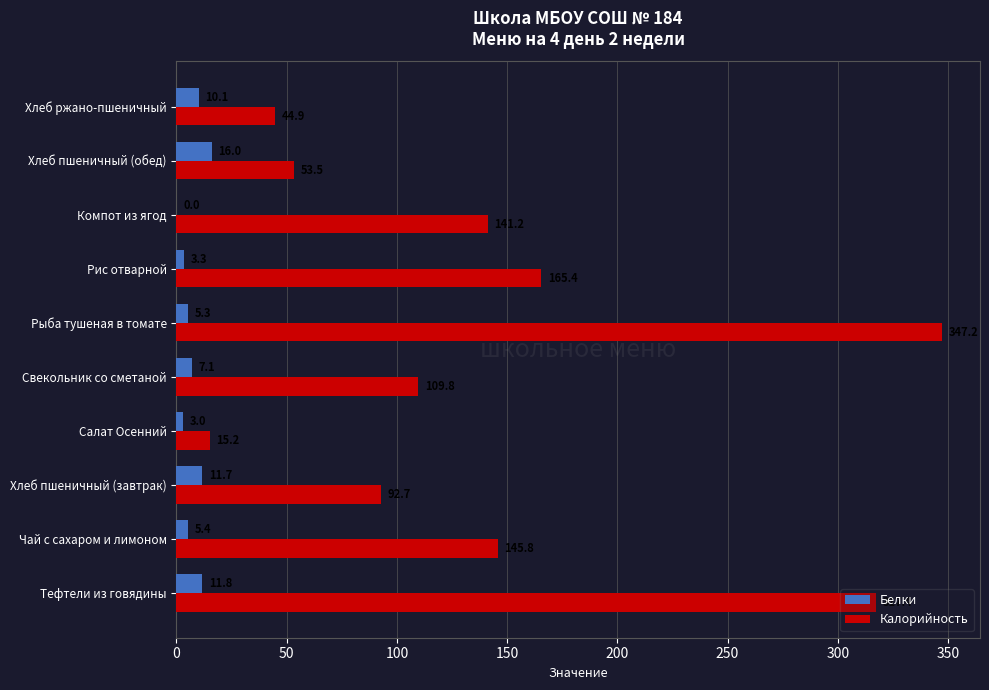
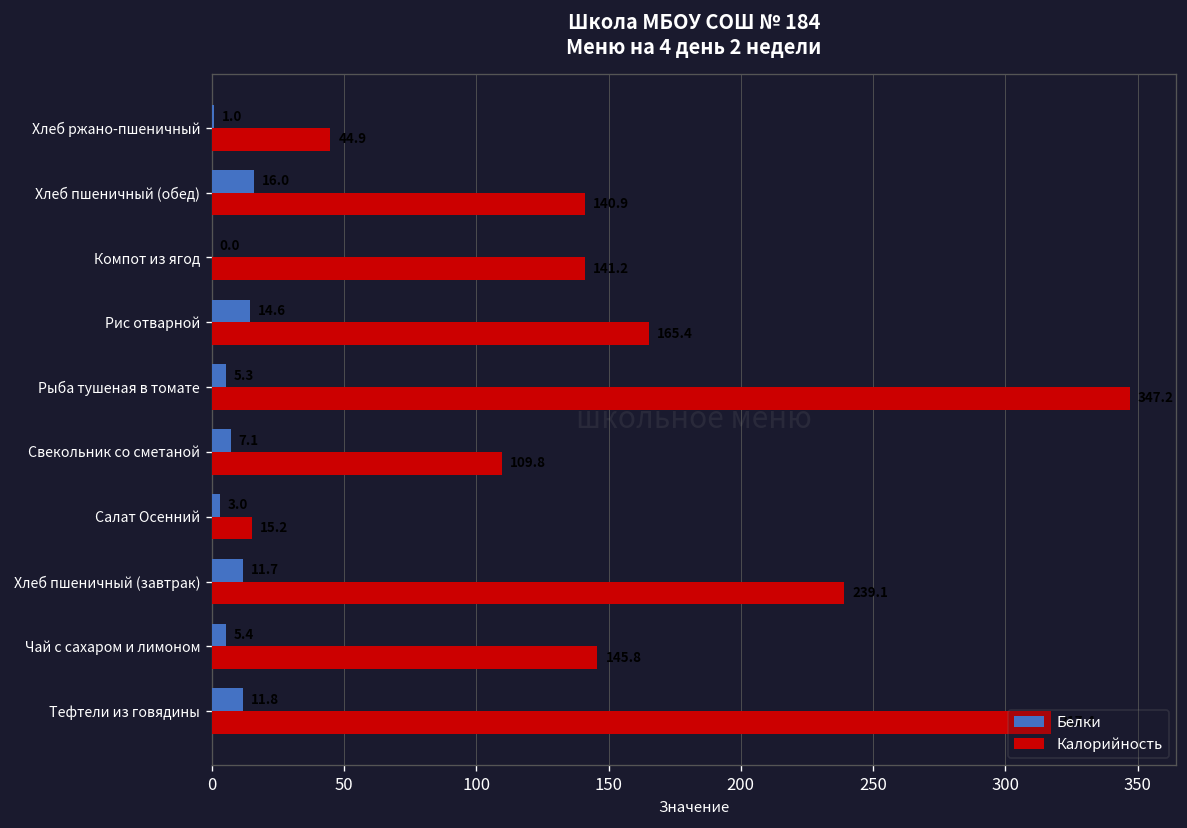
Белки, Хлеб ржано-пшеничный: 10 -> 1
Калорийность, Хлеб пшеничный (обед): 54 -> 141
Белки, Рис отварной: 3 -> 15
Калорийность, Хлеб пшеничный (завтрак): 93 -> 239
